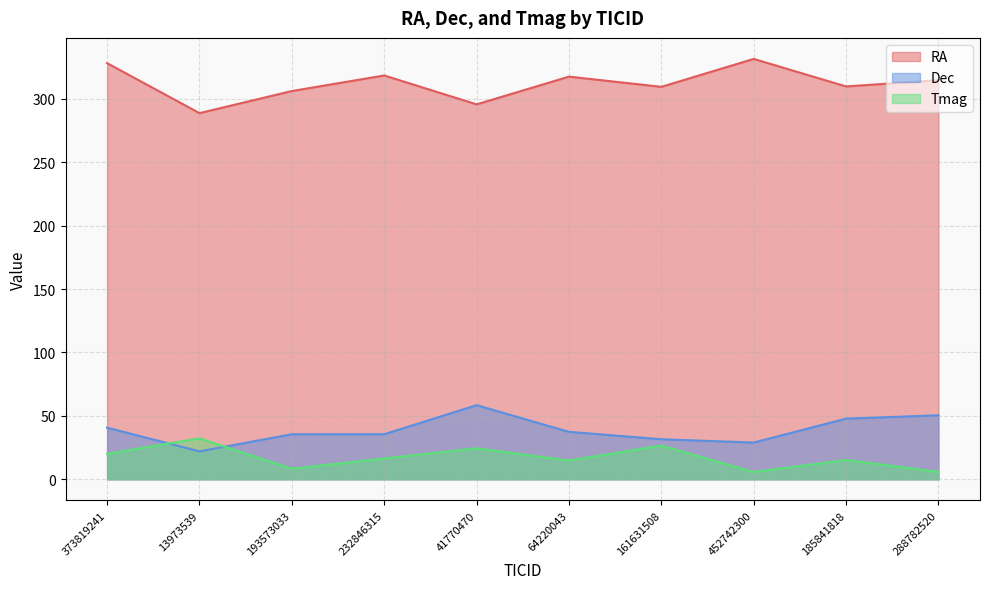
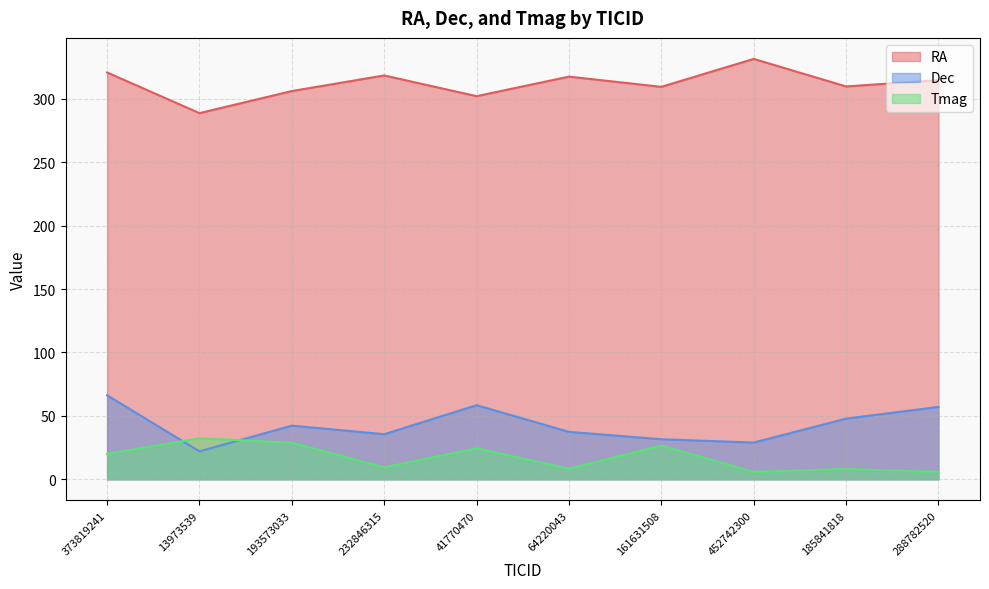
RA, 373819241: 328 -> 321
Dec, 373819241: 41 -> 66
Dec, 193573033: 36 -> 42
Tmag, 193573033: 8 -> 29
Tmag, 232846315: 16 -> 9
RA, 41770470: 296 -> 302
Tmag, 64220043: 15 -> 8
Tmag, 185841818: 15 -> 8
Dec, 288782520: 50 -> 57
